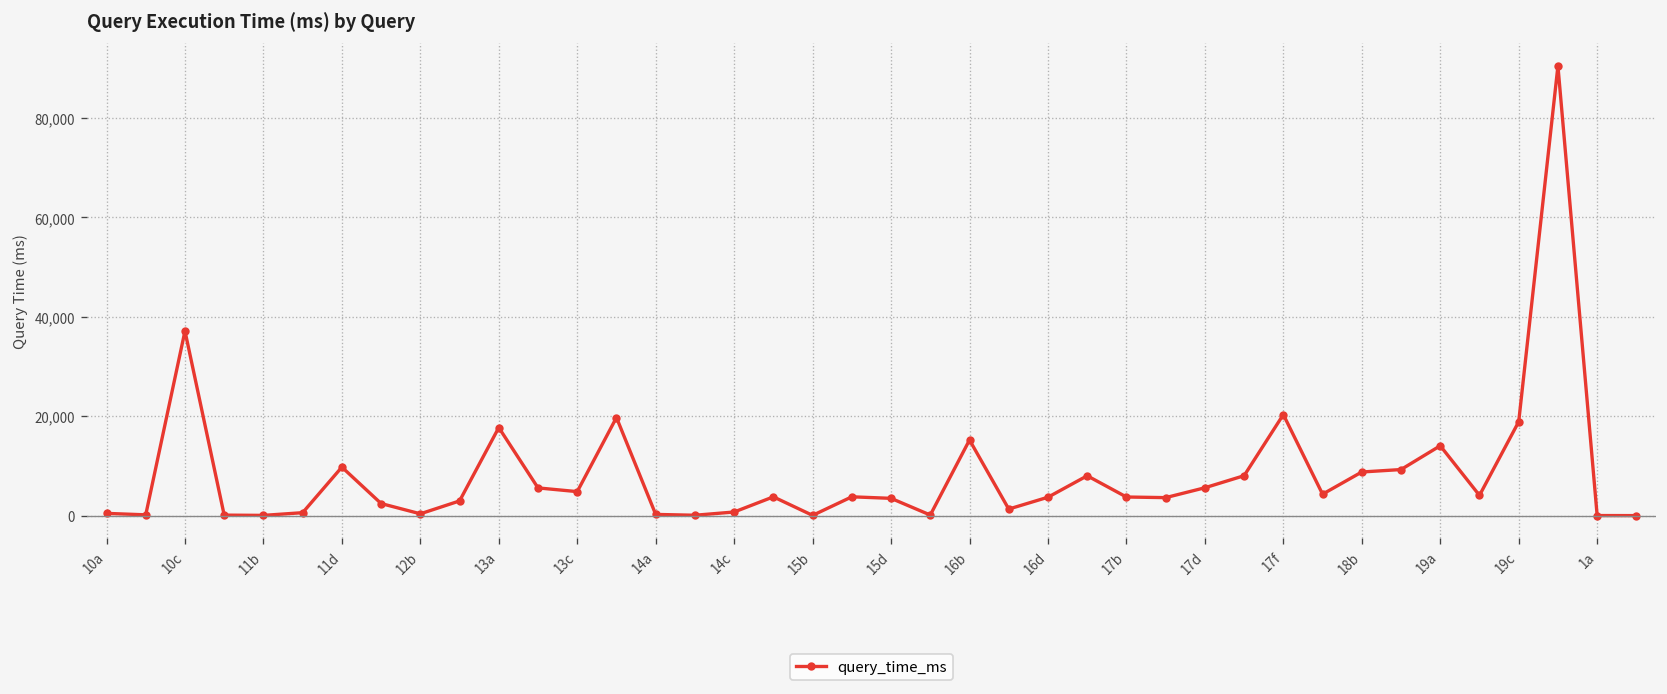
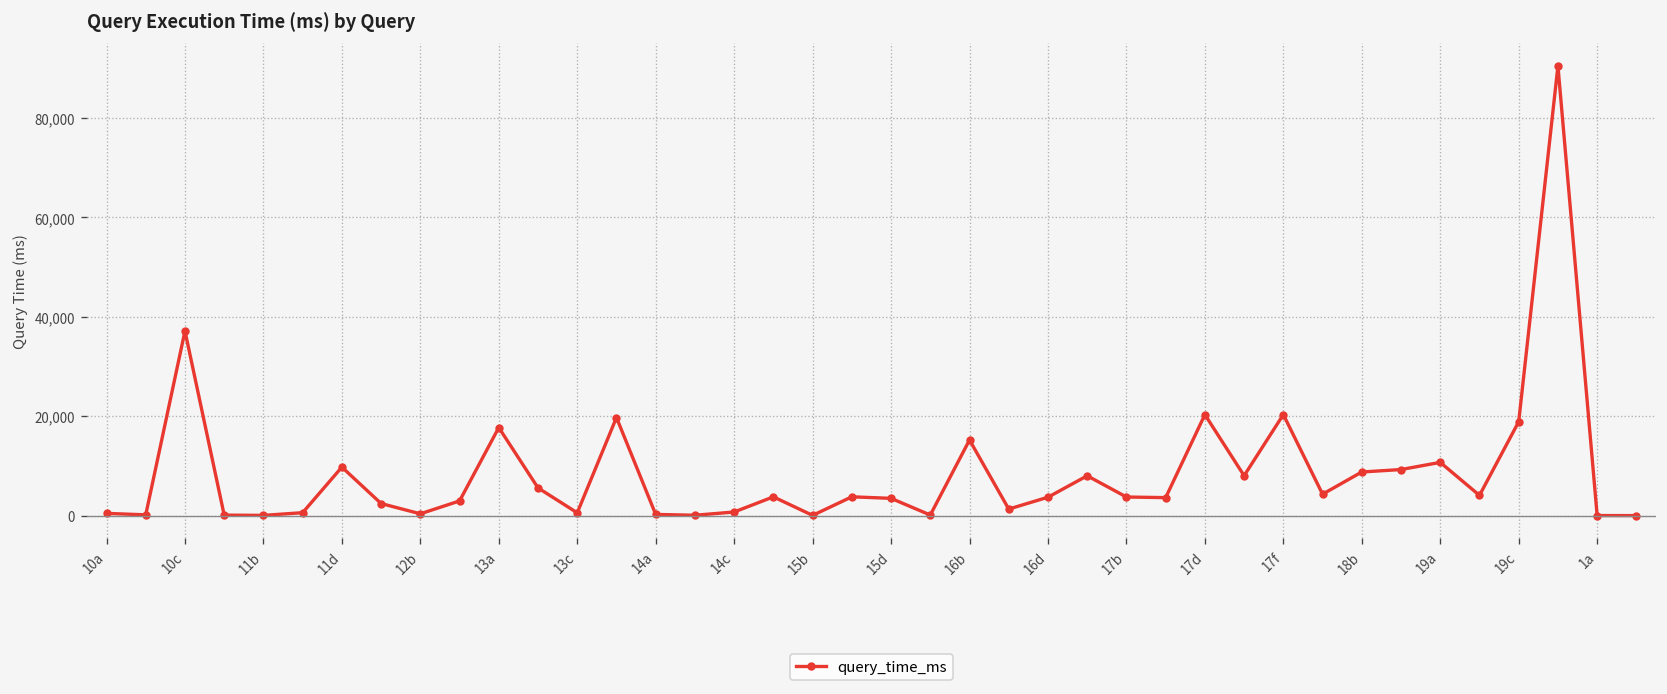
13c: 5,000 -> 1,000
17d: 6,000 -> 20,000
19a: 14,000 -> 11,000
